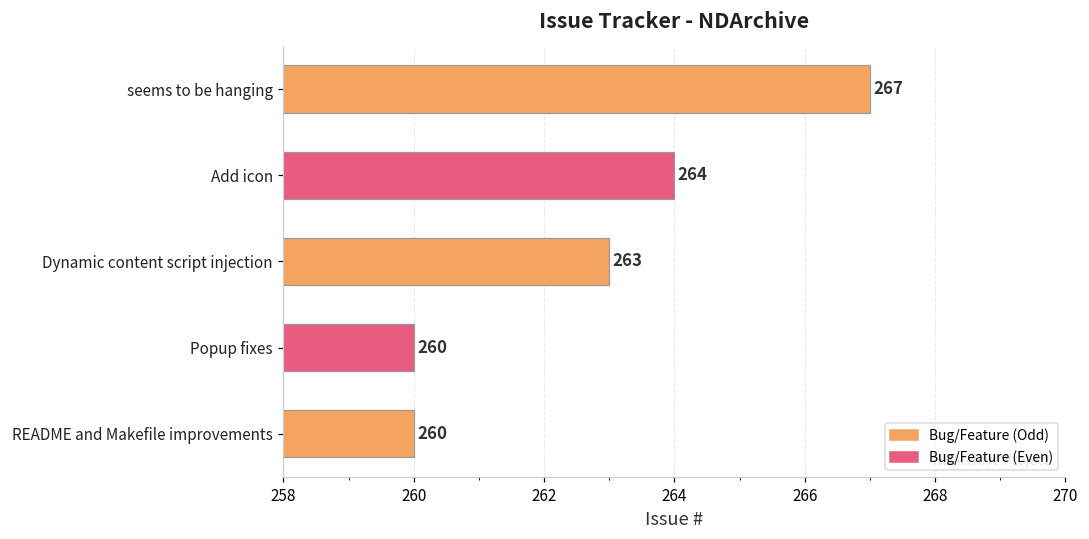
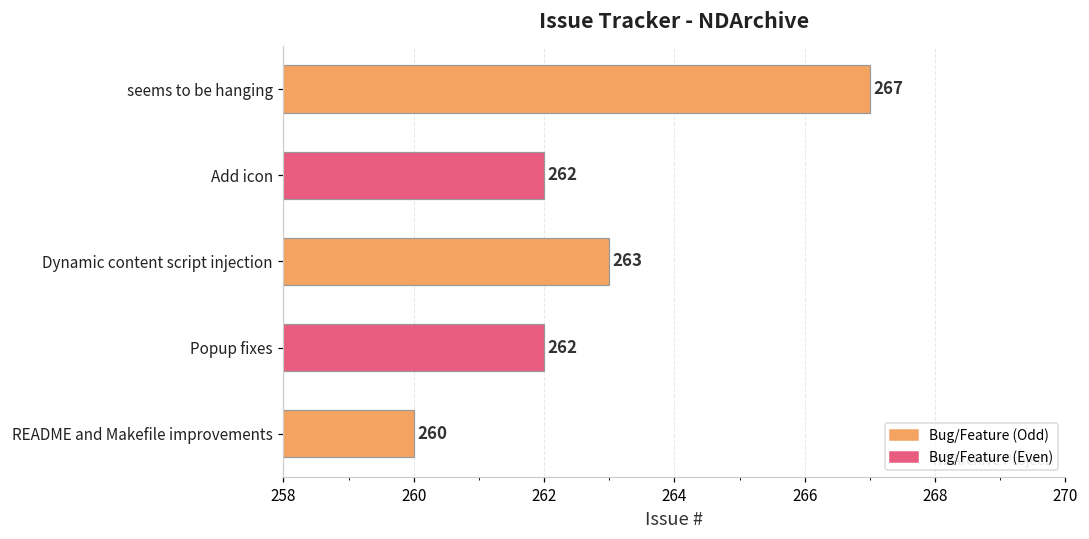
Add icon: 264 -> 262
Popup fixes: 260 -> 262
